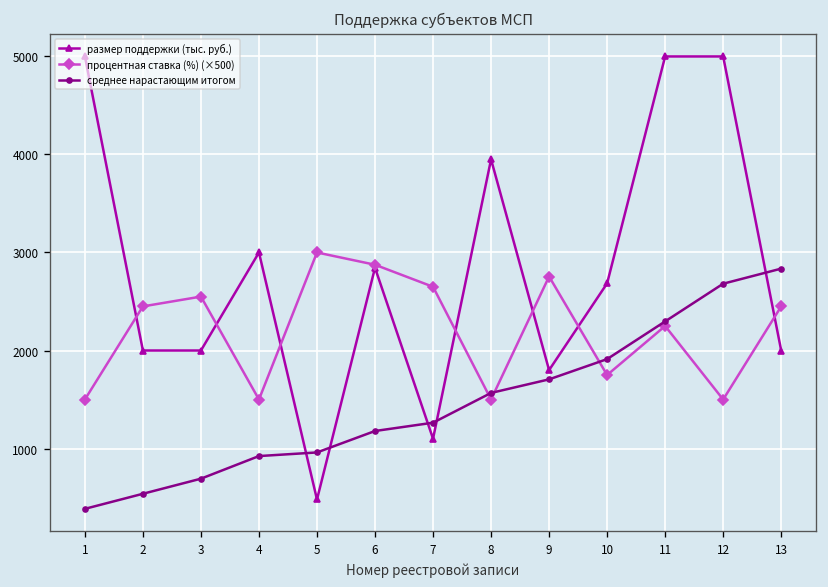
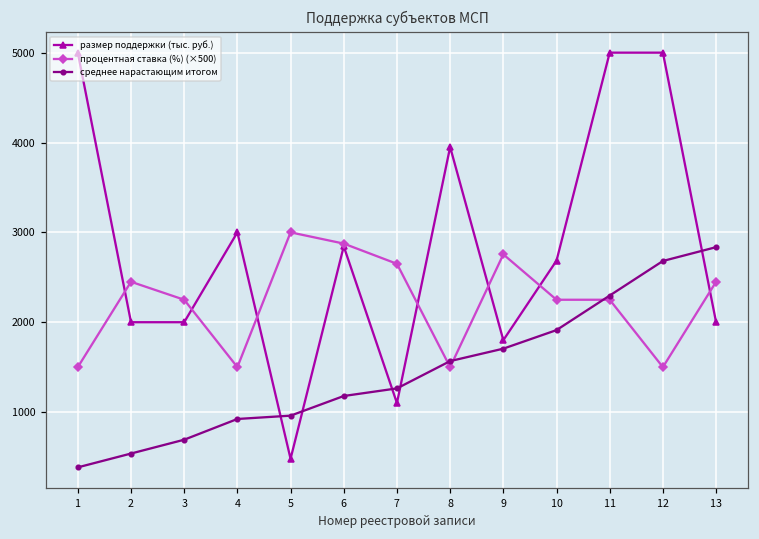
процентная ставка (%) (×500), 3: 2600 -> 2300
процентная ставка (%) (×500), 10: 1800 -> 2300
